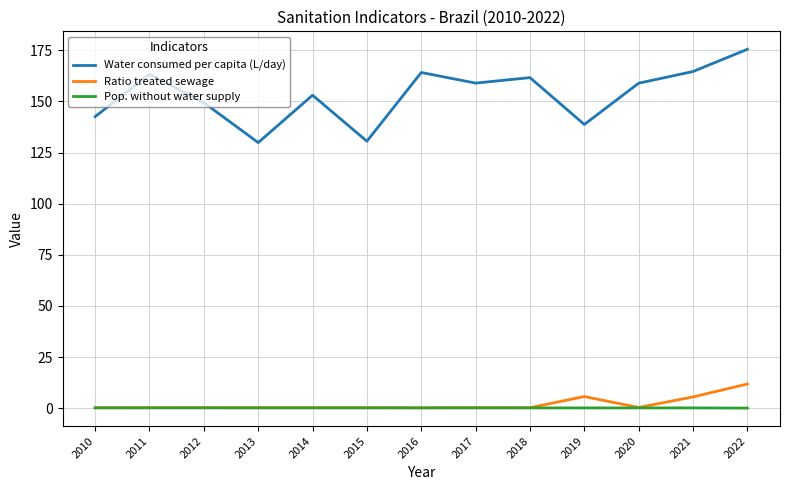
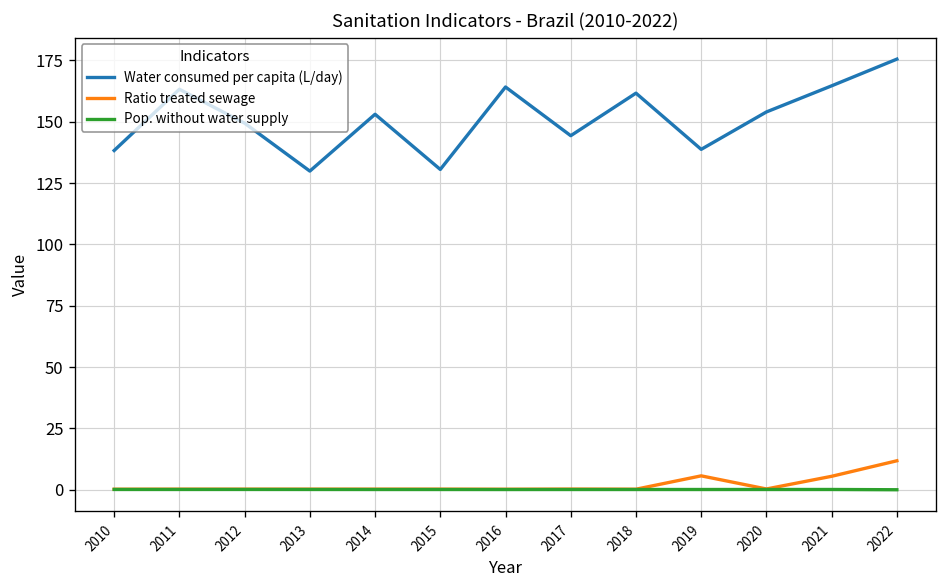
Water consumed per capita (L/day), 2010: 143 -> 138
Water consumed per capita (L/day), 2017: 159 -> 144
Water consumed per capita (L/day), 2020: 159 -> 154
